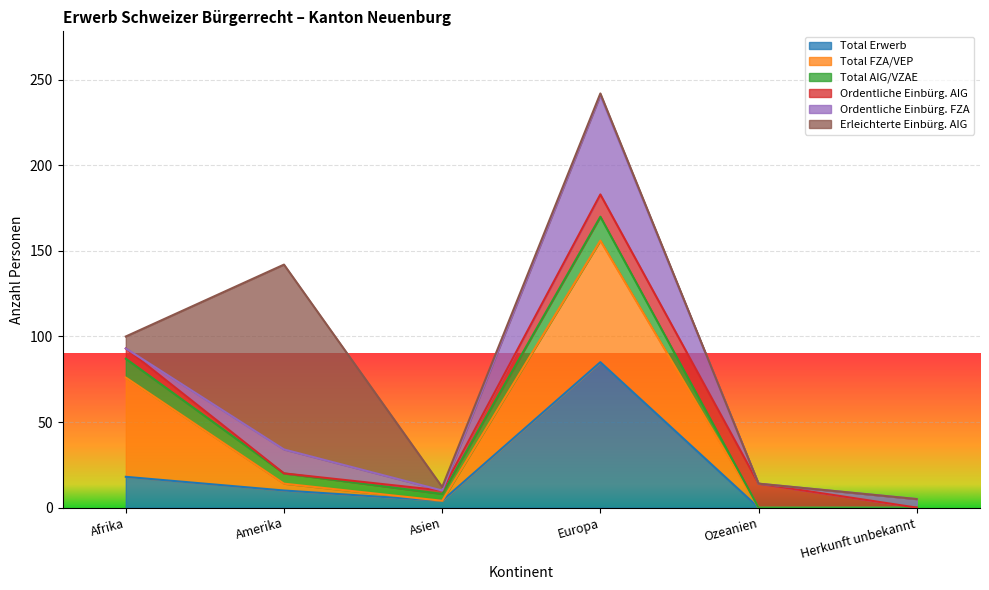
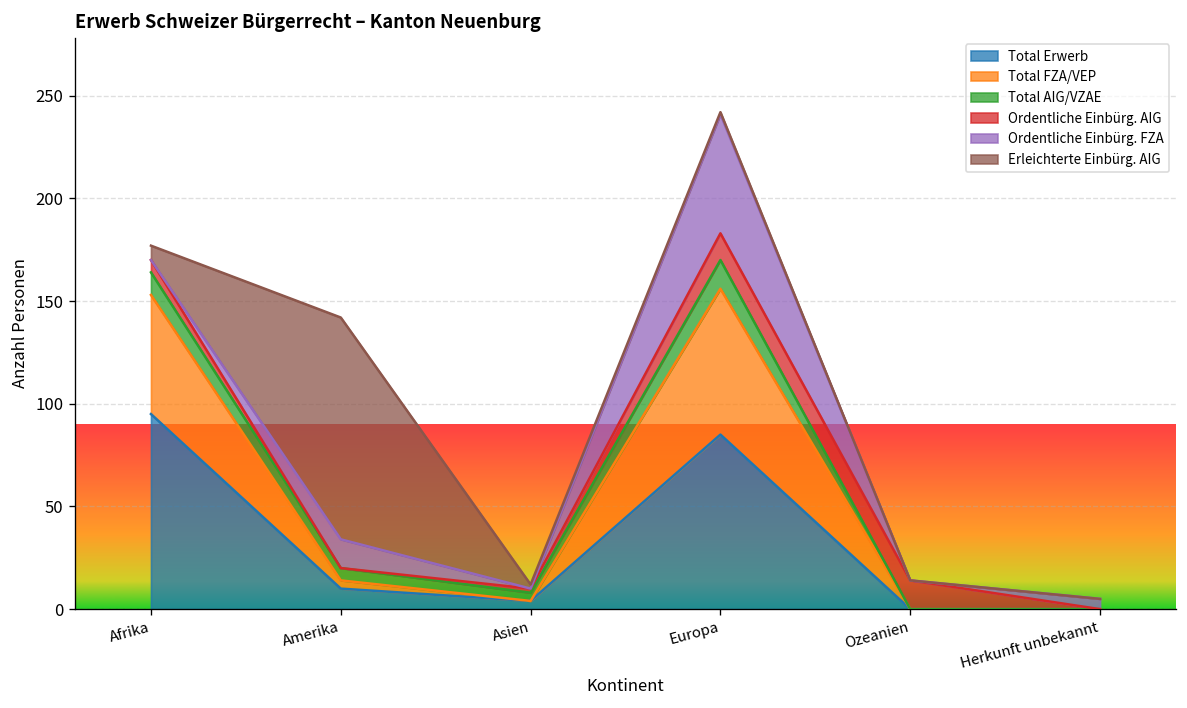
Total Erwerb, Afrika: 18 -> 95
